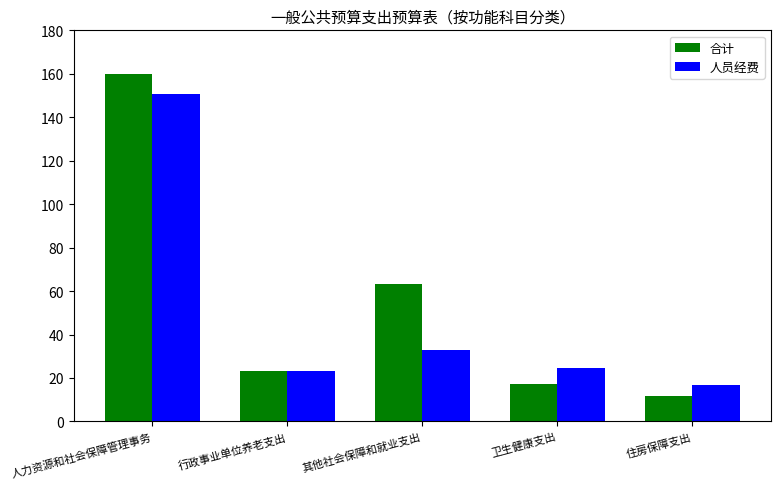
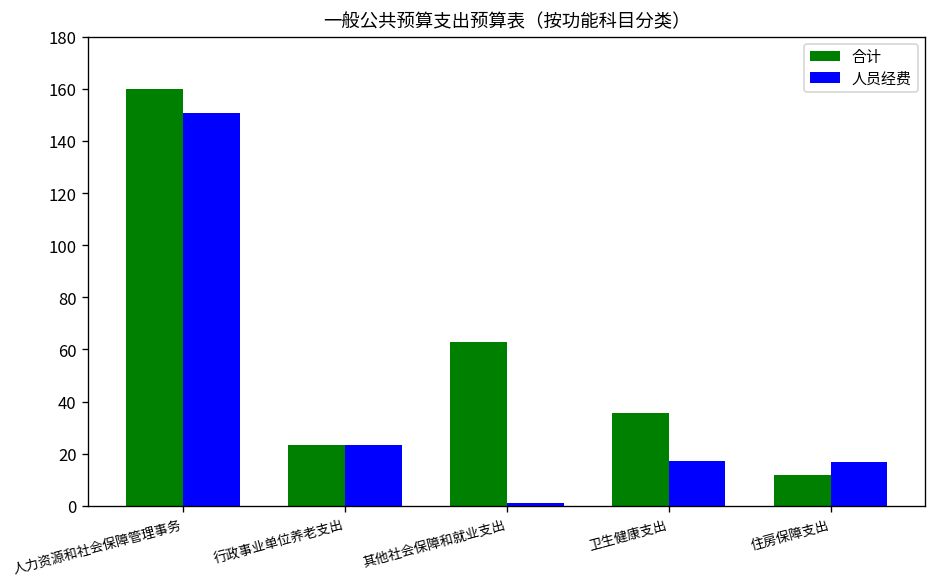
人员经费, 其他社会保障和就业支出: 33 -> 1
合计, 卫生健康支出: 17 -> 35
人员经费, 卫生健康支出: 25 -> 17
